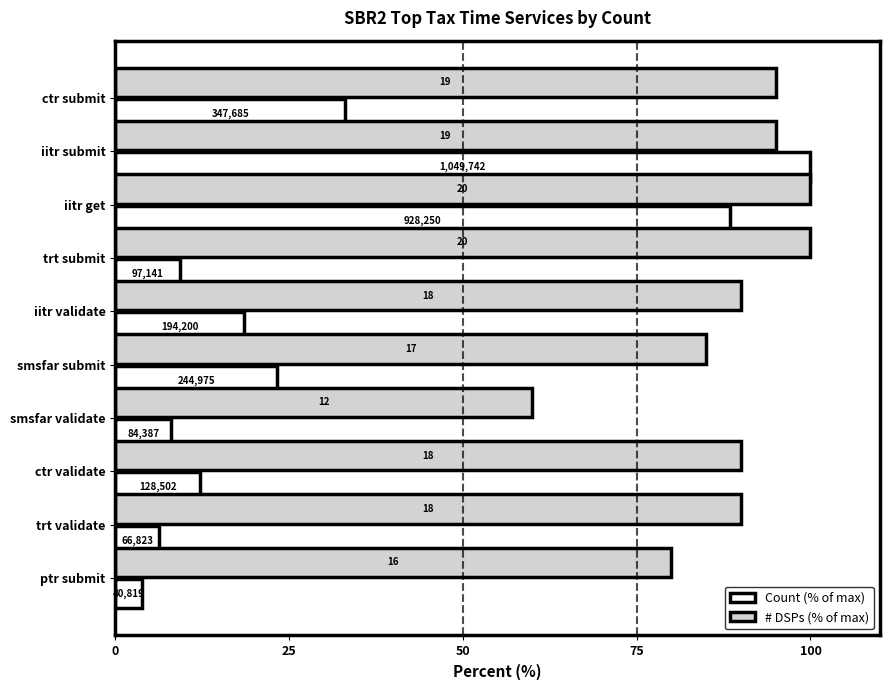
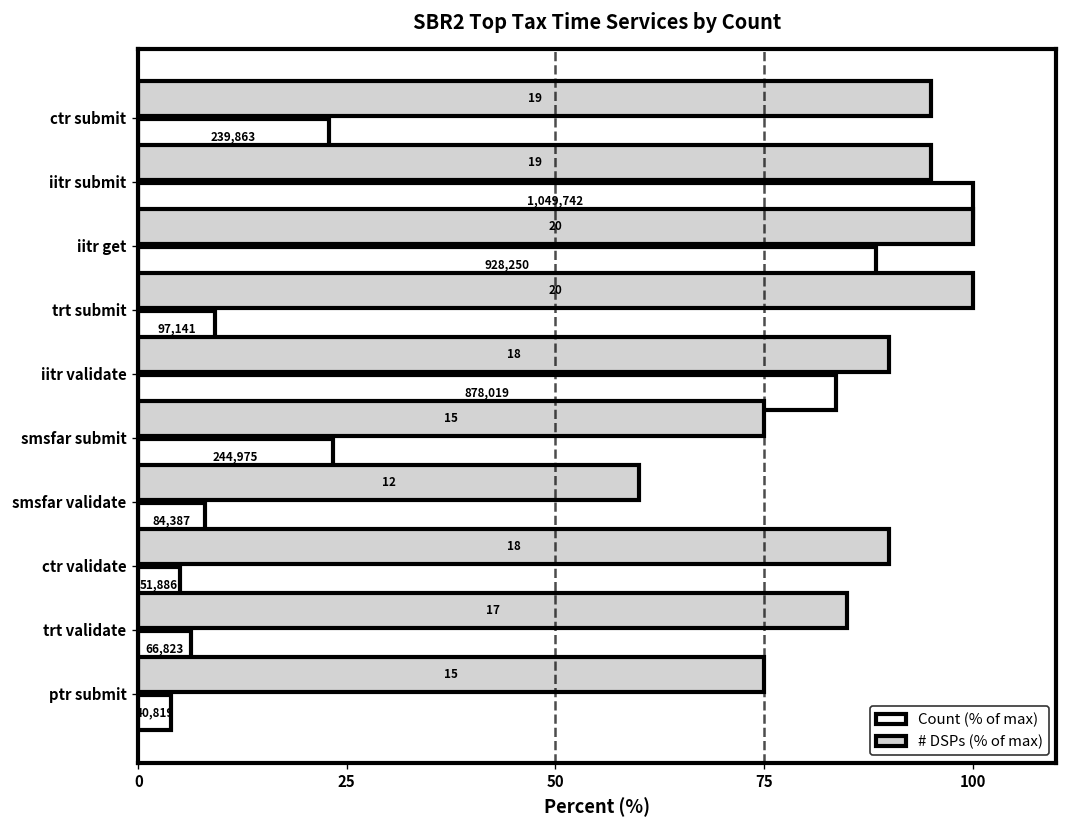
Count (% of max), ctr submit: 347,685 -> 239,863
Count (% of max), iitr validate: 194,200 -> 878,019
# DSPs (% of max), smsfar submit: 17 -> 15
Count (% of max), ctr validate: 128,502 -> 51,886
# DSPs (% of max), trt validate: 18 -> 17
# DSPs (% of max), ptr submit: 16 -> 15
